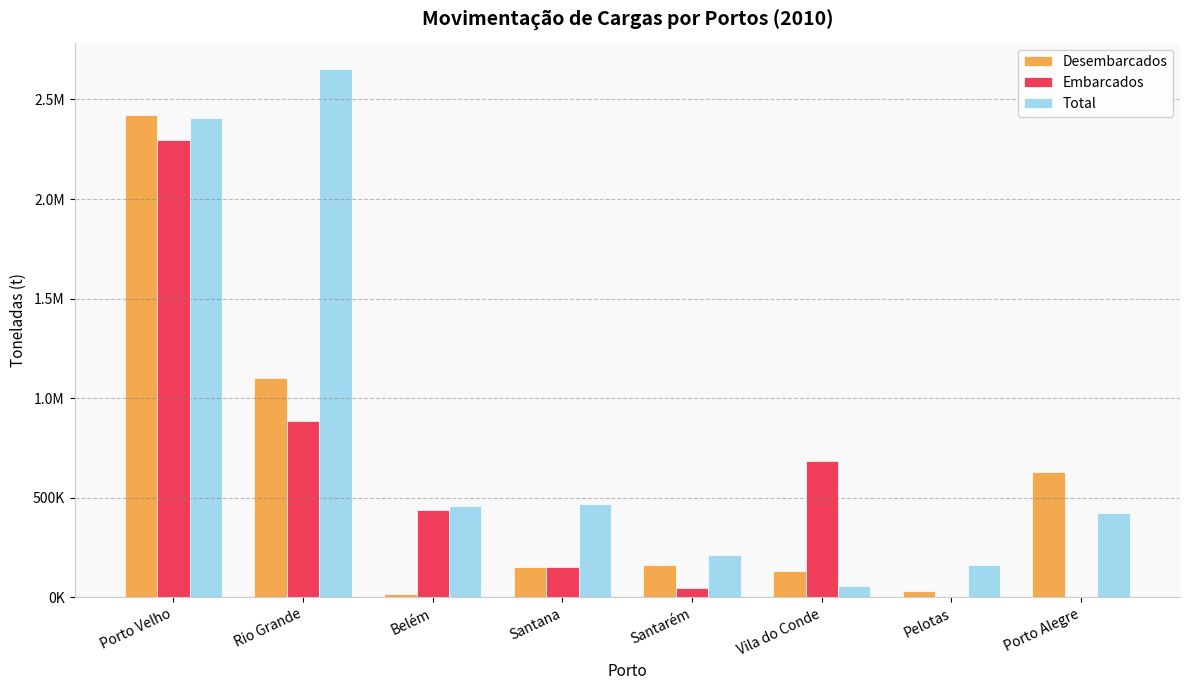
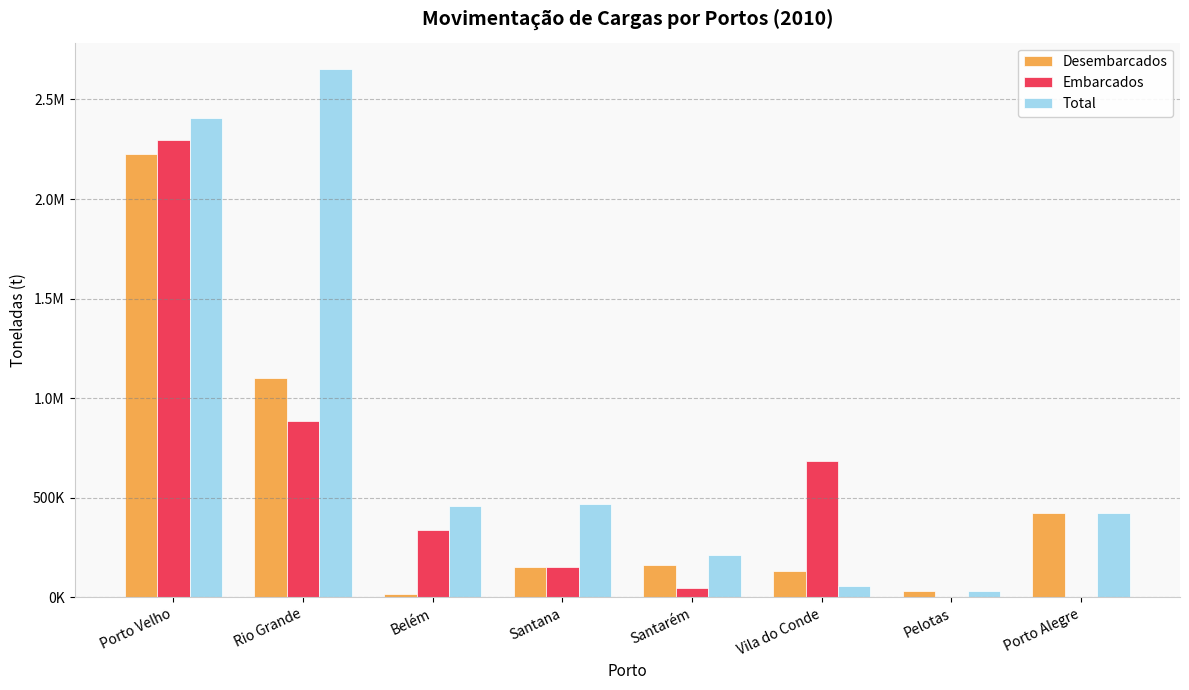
Desembarcados, Porto Velho: 2420000 -> 2230000
Embarcados, Belém: 440000 -> 340000
Total, Pelotas: 160000 -> 30000
Desembarcados, Porto Alegre: 630000 -> 420000
